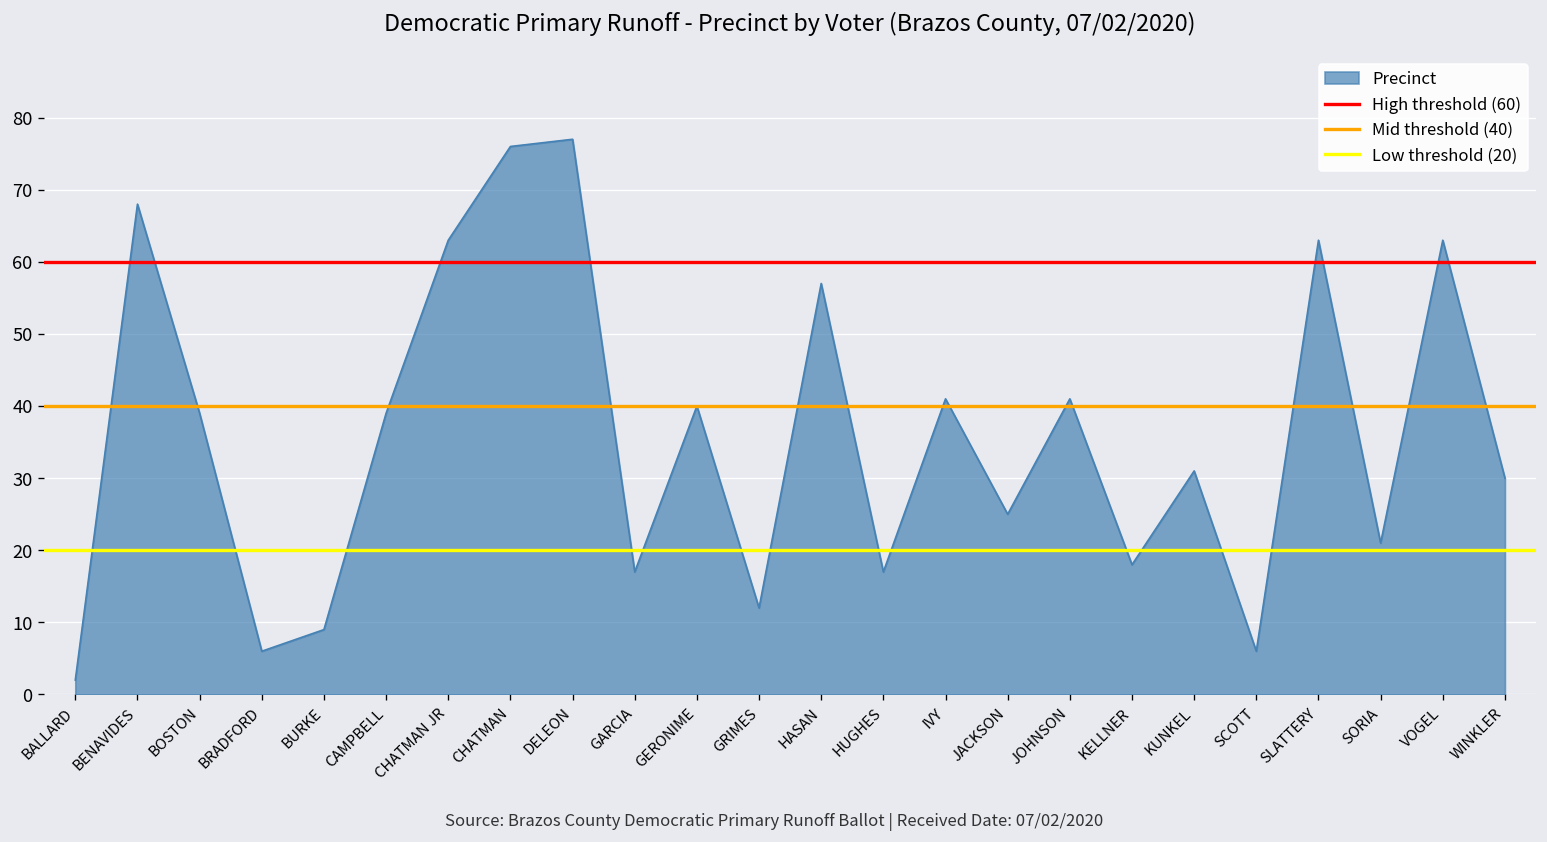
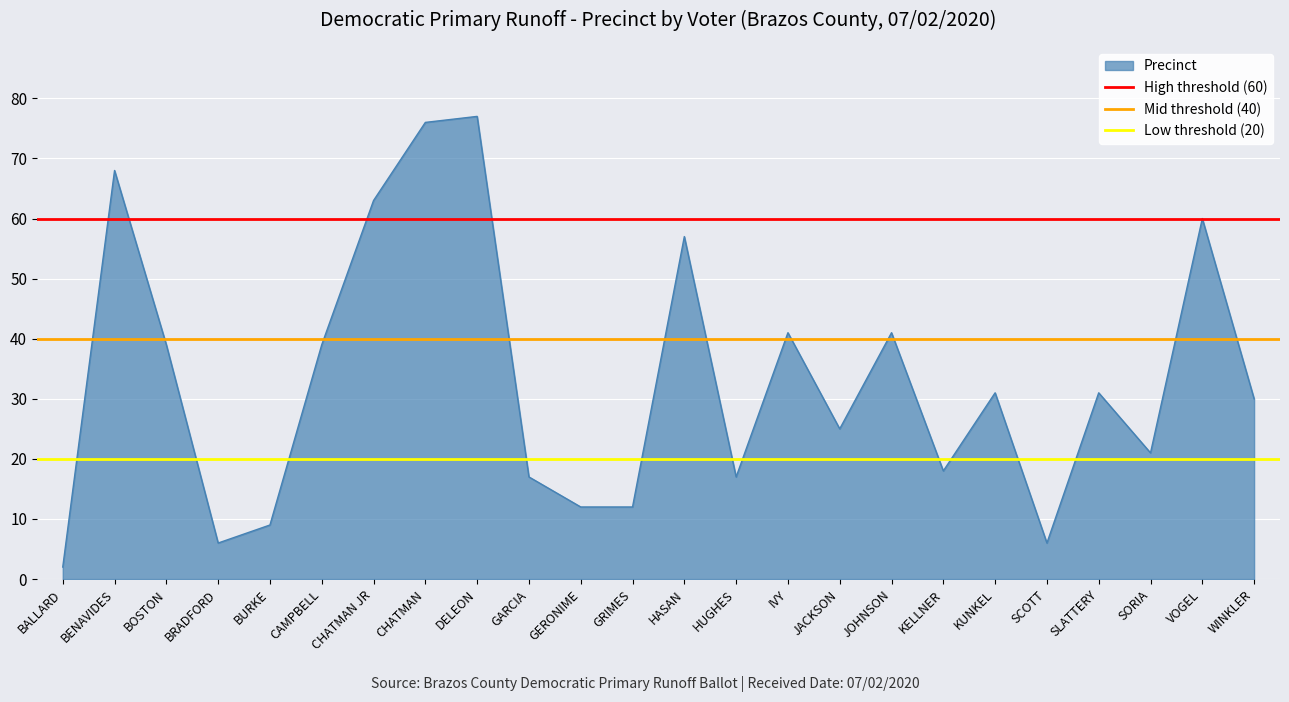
GERONIME: 40 -> 12
SLATTERY: 63 -> 31
VOGEL: 63 -> 60
